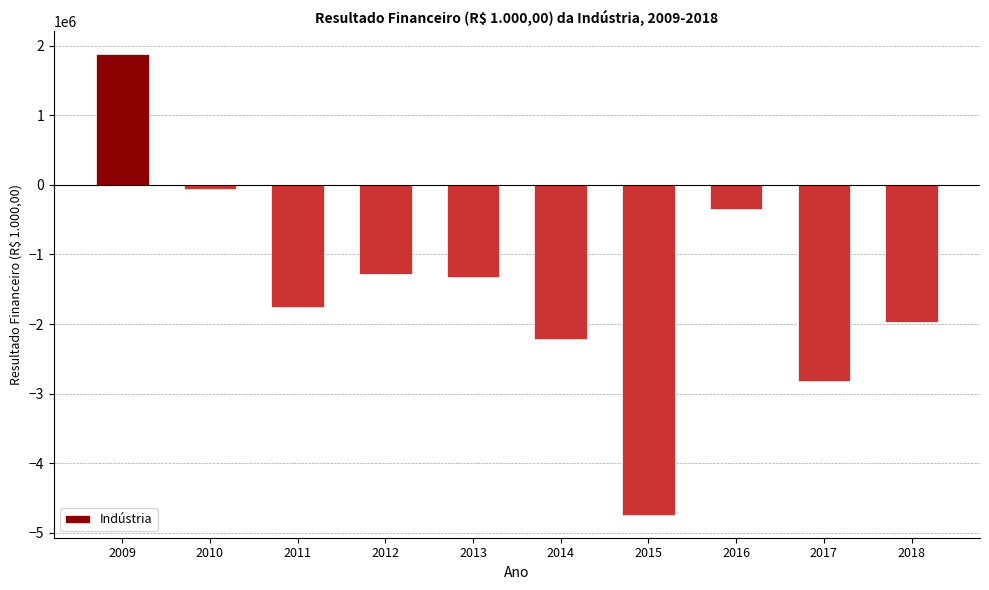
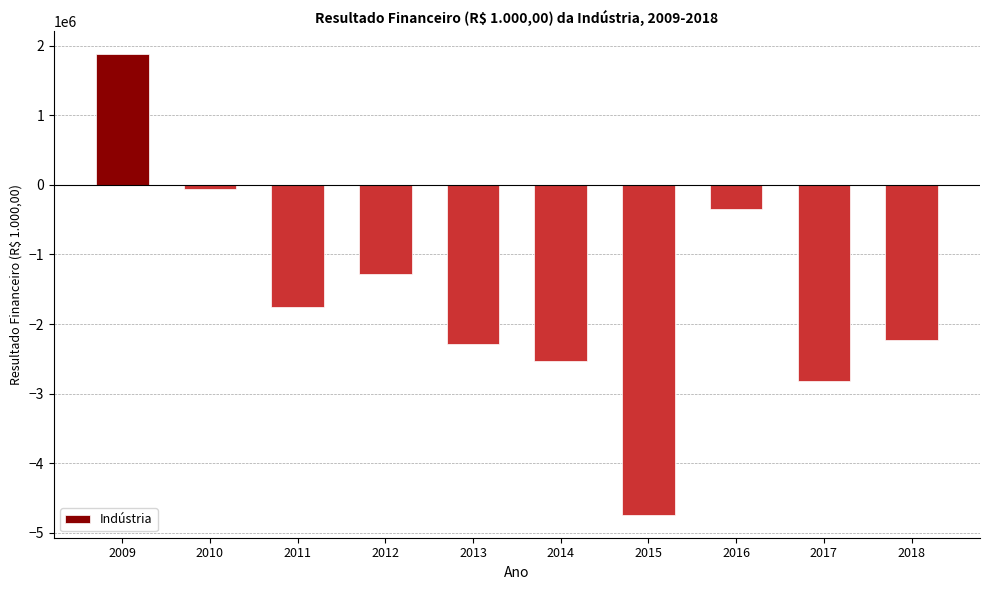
2013: -1300000 -> -2300000
2014: -2200000 -> -2500000
2018: -2000000 -> -2200000
